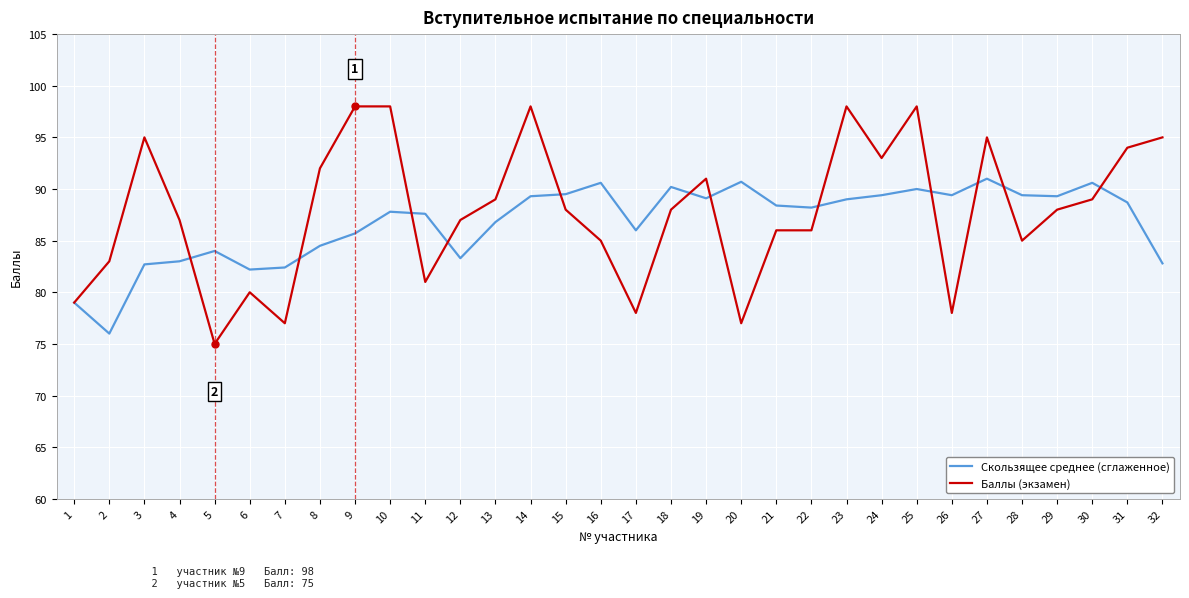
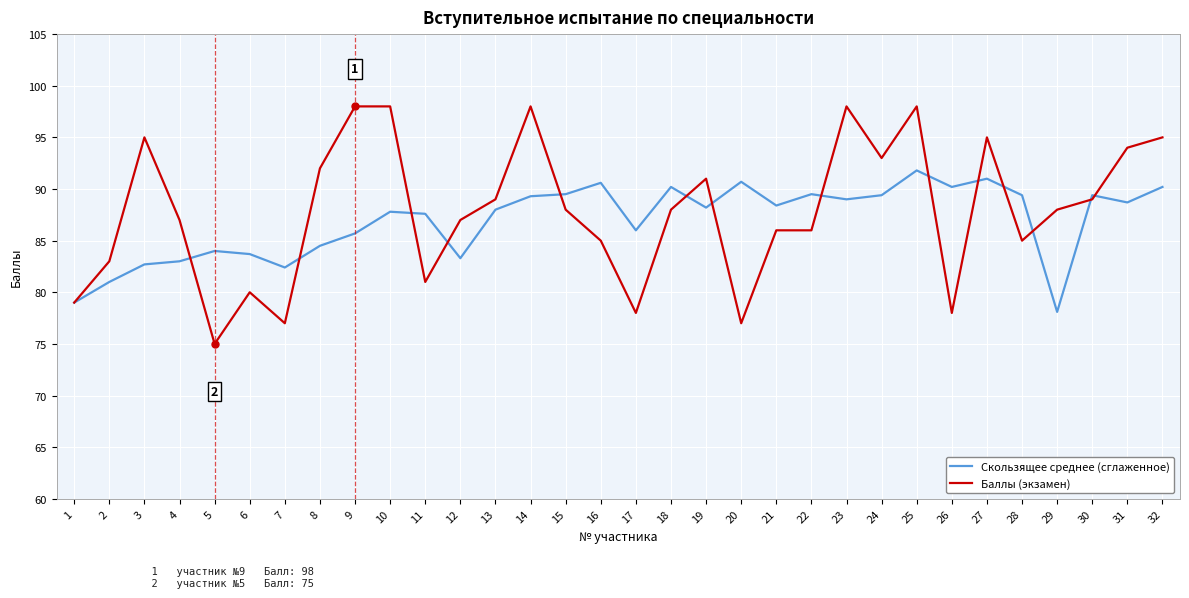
Скользящее среднее (сглаженное), 2: 76 -> 81
Скользящее среднее (сглаженное), 6: 82.2 -> 83.7
Скользящее среднее (сглаженное), 13: 86.8 -> 88.0
Скользящее среднее (сглаженное), 19: 89.1 -> 88.2
Скользящее среднее (сглаженное), 22: 88.2 -> 89.5
Скользящее среднее (сглаженное), 25: 90.0 -> 91.8
Скользящее среднее (сглаженное), 26: 89.4 -> 90.2
Скользящее среднее (сглаженное), 29: 89.3 -> 78.1
Скользящее среднее (сглаженное), 30: 90.6 -> 89.4
Скользящее среднее (сглаженное), 32: 82.8 -> 90.2
